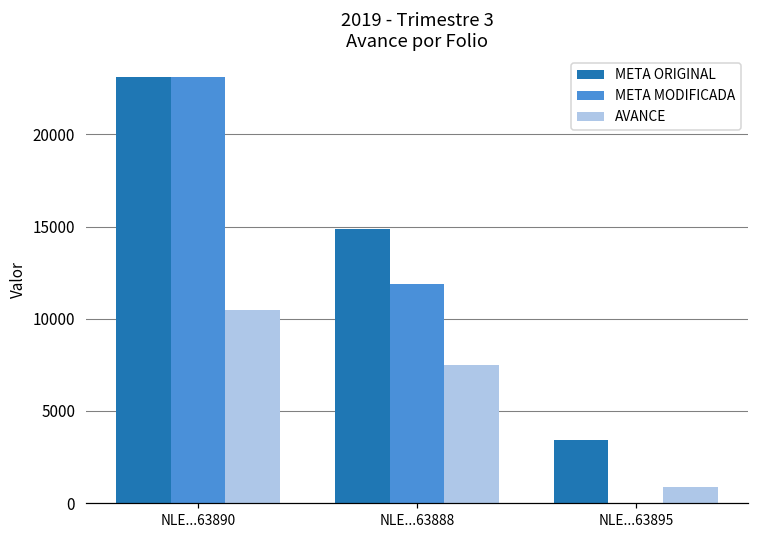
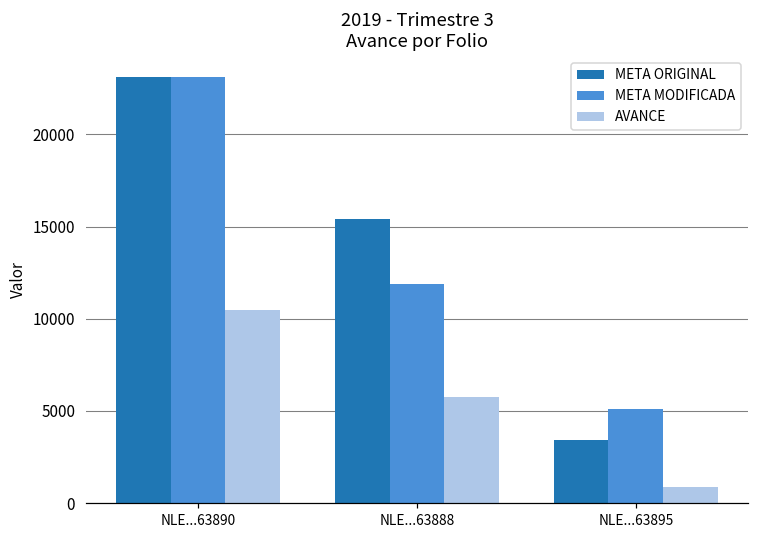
META ORIGINAL, NLE...63888: 14900 -> 15400
AVANCE, NLE...63888: 7500 -> 5800
META MODIFICADA, NLE...63895: 0 -> 5100
